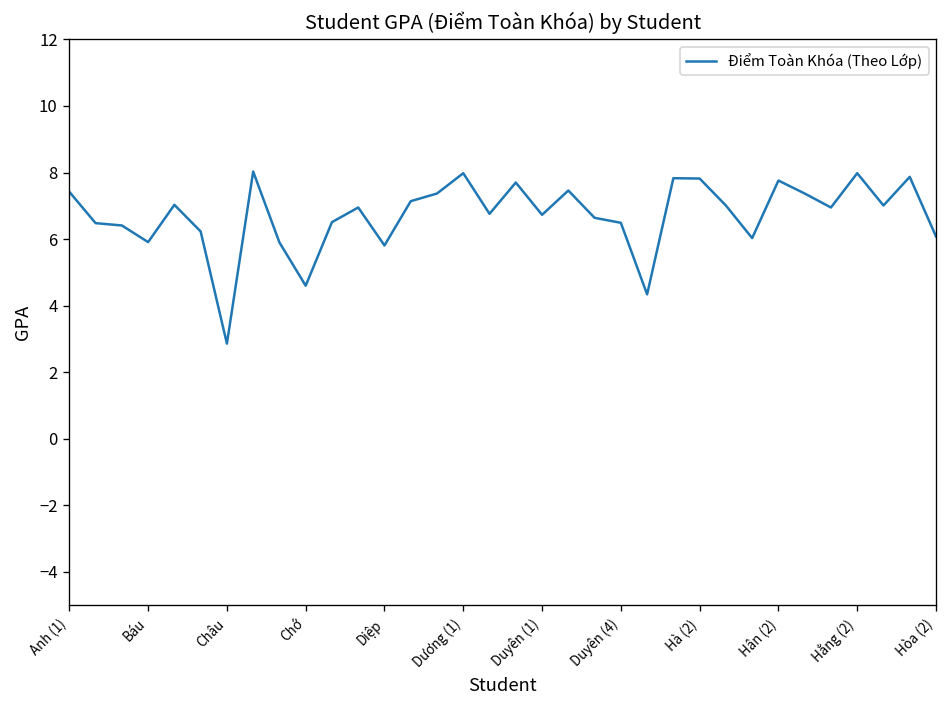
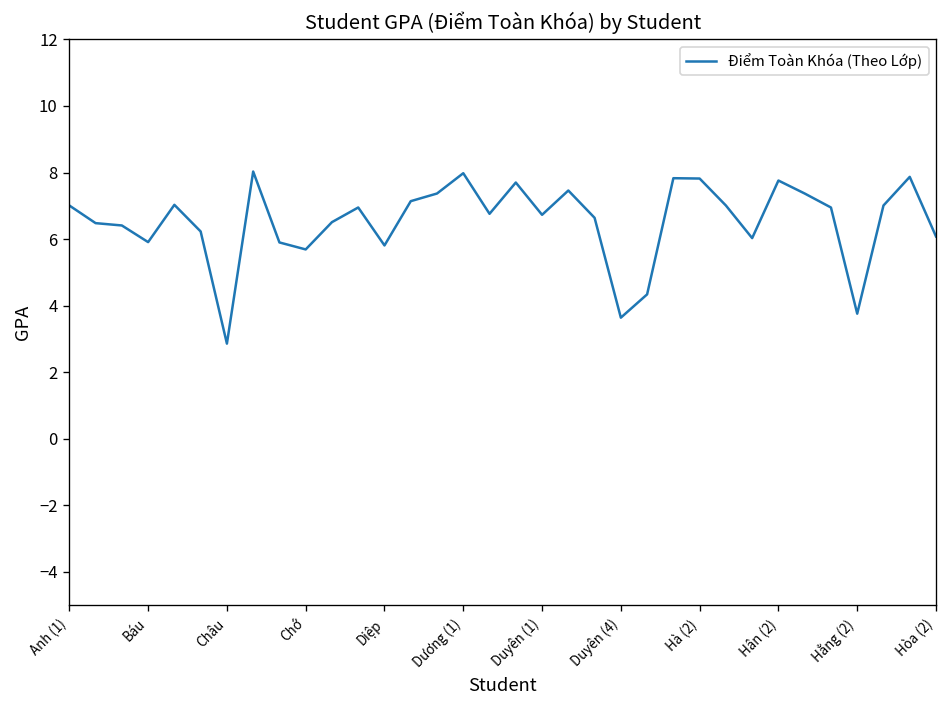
Anh (1): 7.4 -> 7.0
Chớ: 4.6 -> 5.7
Duyên (4): 6.5 -> 3.6
Hằng (2): 8.0 -> 3.8
